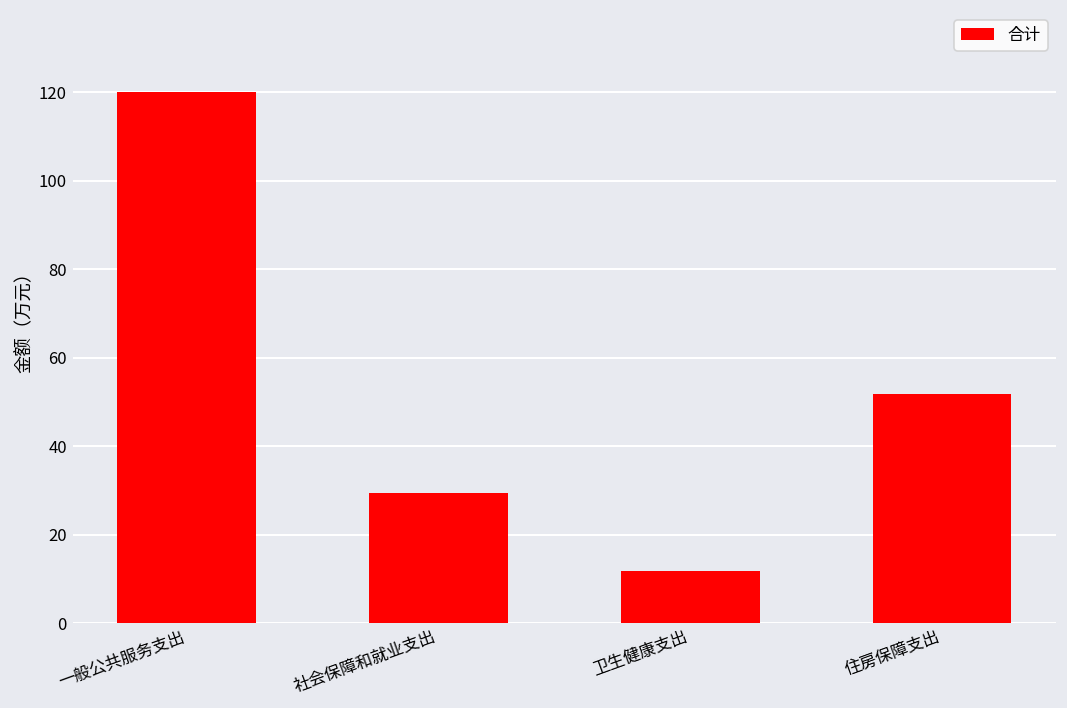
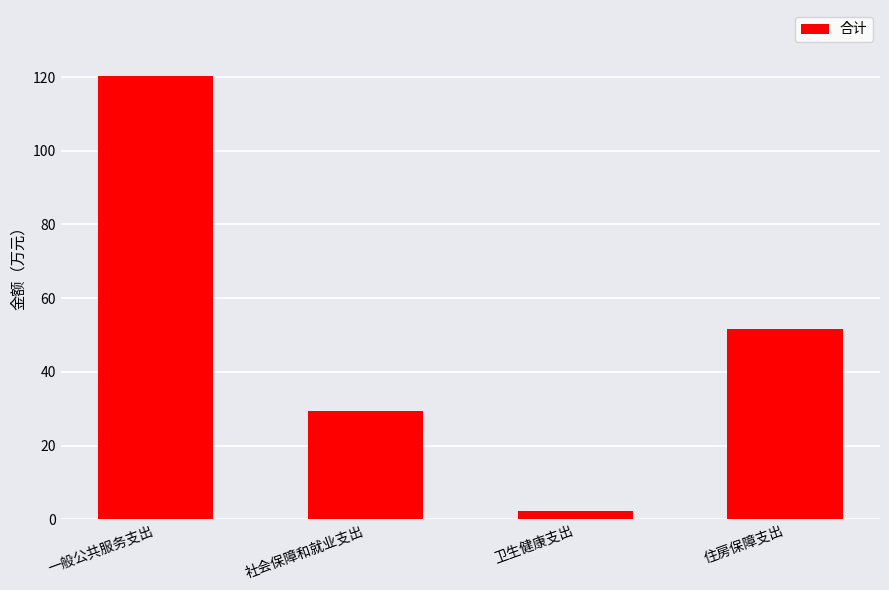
卫生健康支出: 12 -> 2
